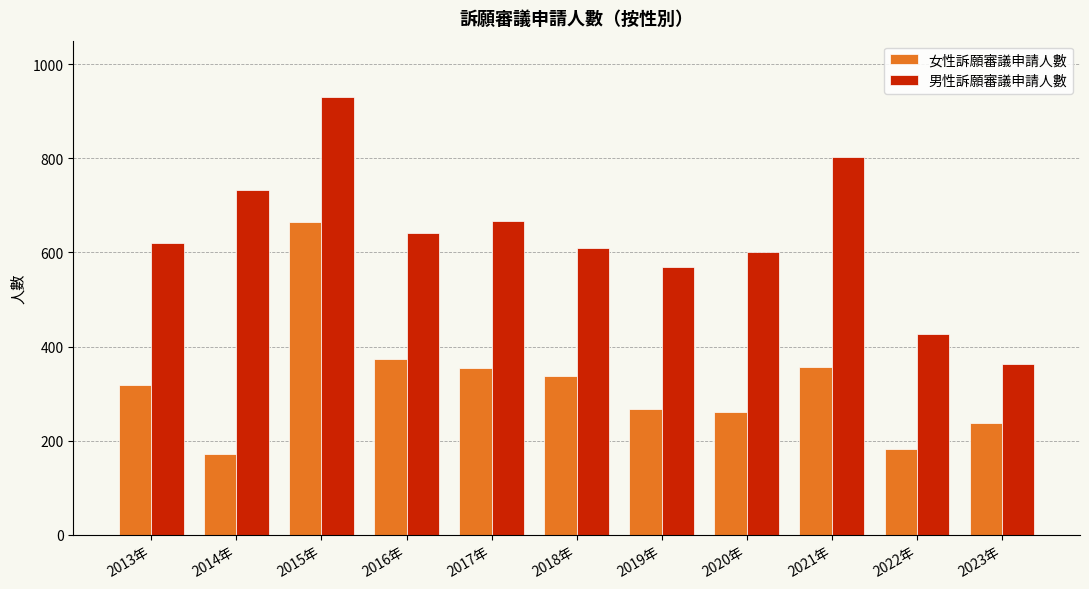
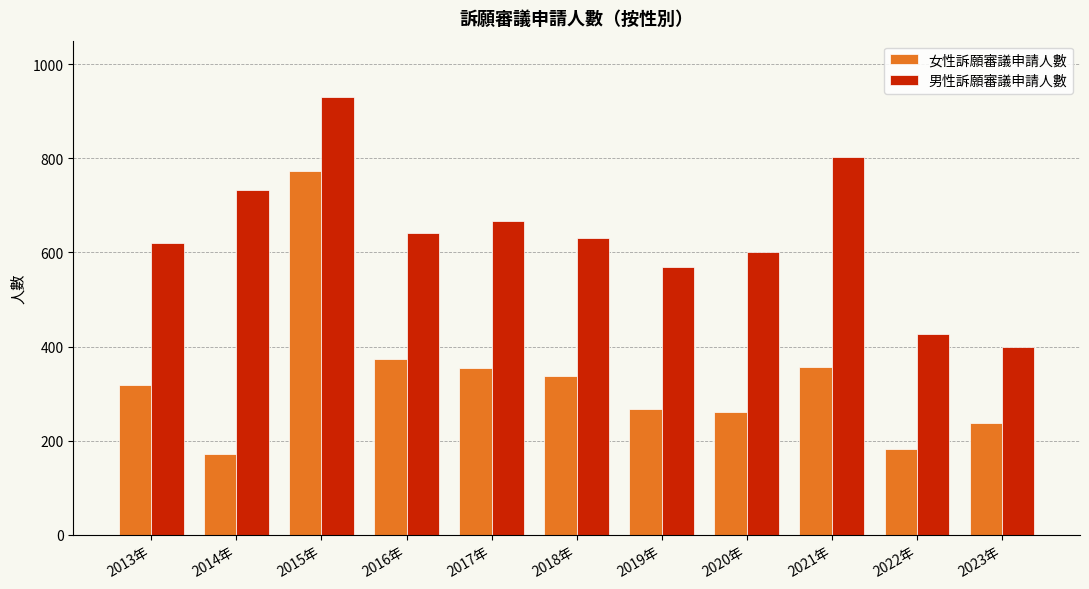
女性訴願審議申請人數, 2015年: 670 -> 770
男性訴願審議申請人數, 2018年: 610 -> 630
男性訴願審議申請人數, 2023年: 360 -> 400
